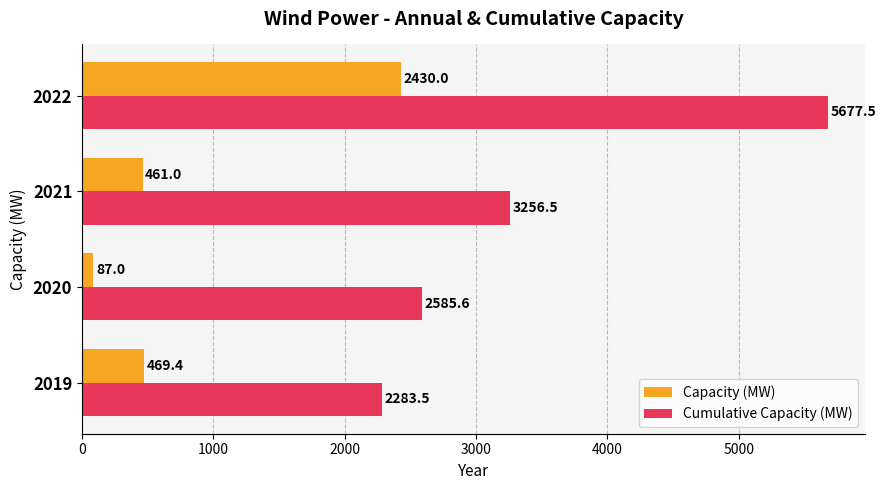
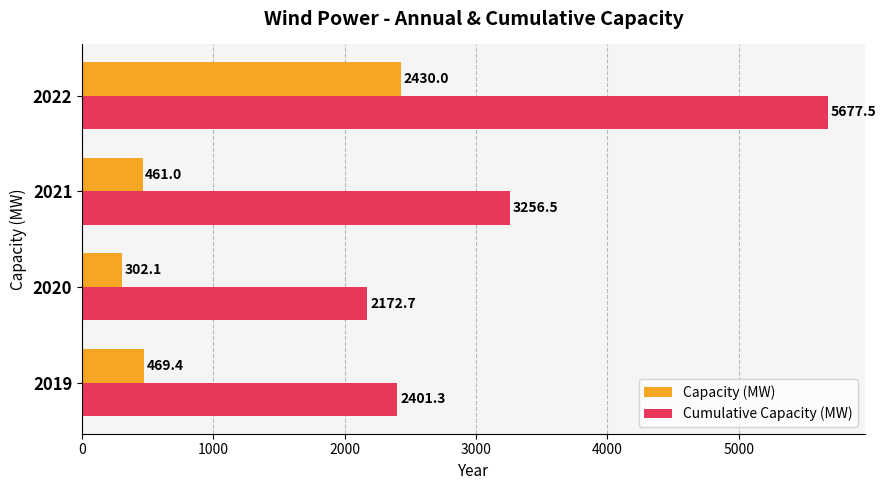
Capacity (MW), 2020: 87.0 -> 302.1
Cumulative Capacity (MW), 2020: 2585.6 -> 2172.7
Cumulative Capacity (MW), 2019: 2283.5 -> 2401.3
